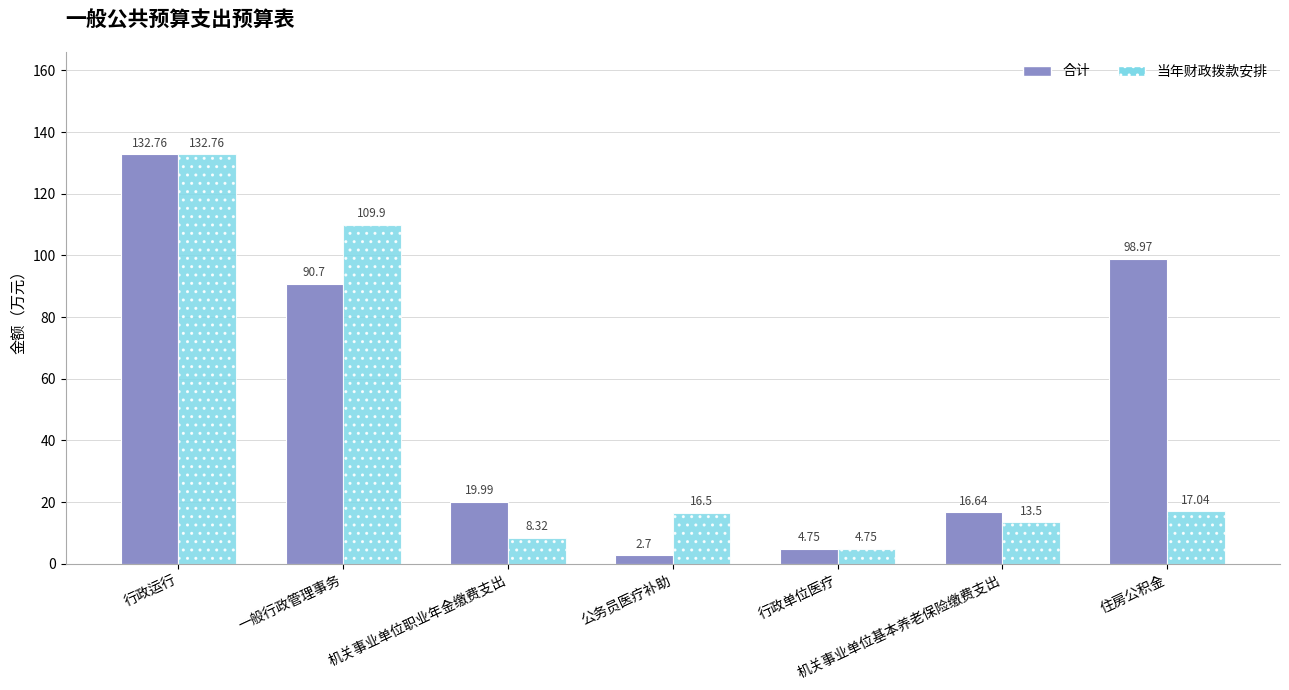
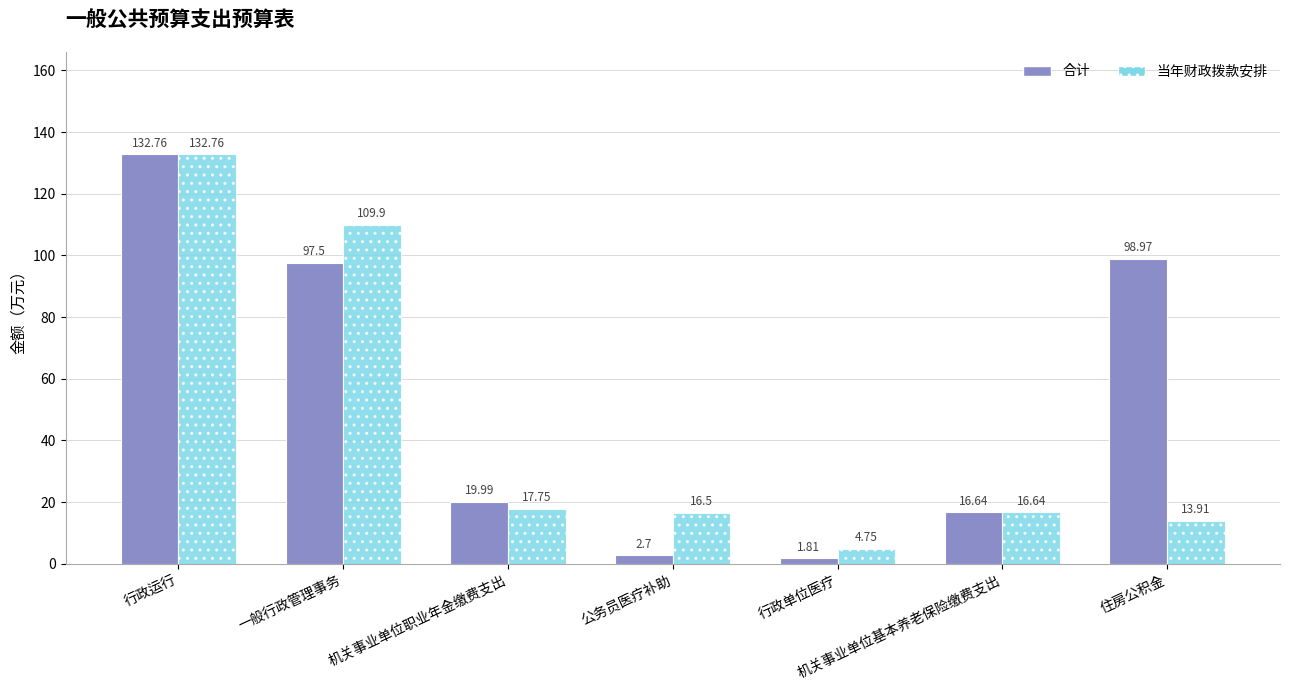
合计, 一般行政管理事务: 90.7 -> 97.5
当年财政拨款安排, 机关事业单位职业年金缴费支出: 8.32 -> 17.75
合计, 行政单位医疗: 4.75 -> 1.81
当年财政拨款安排, 机关事业单位基本养老保险缴费支出: 13.5 -> 16.64
当年财政拨款安排, 住房公积金: 17.04 -> 13.91
